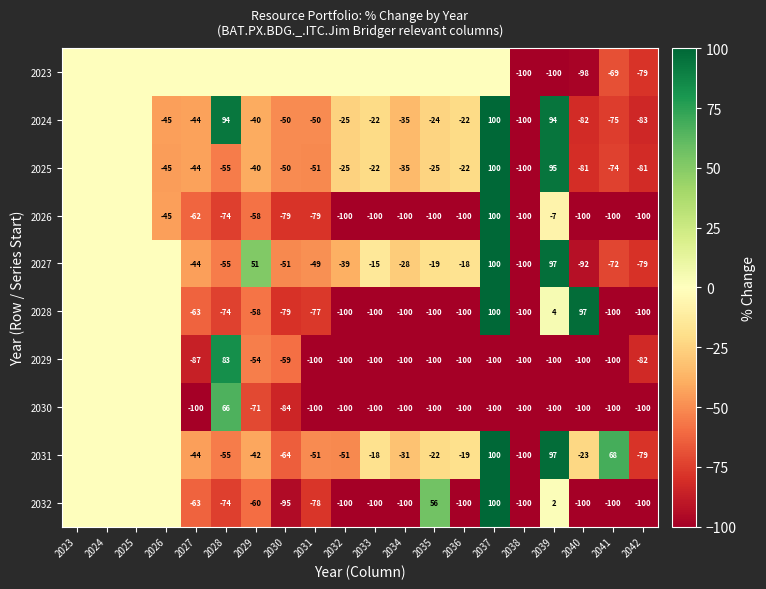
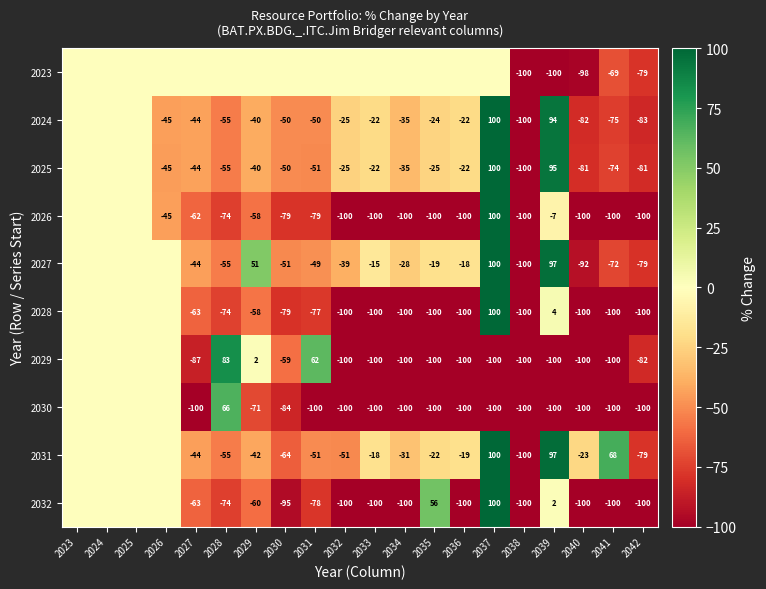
2024, 2028: 94 -> -55
2028, 2040: 97 -> -100
2029, 2029: -54 -> 2
2029, 2031: -100 -> 62
